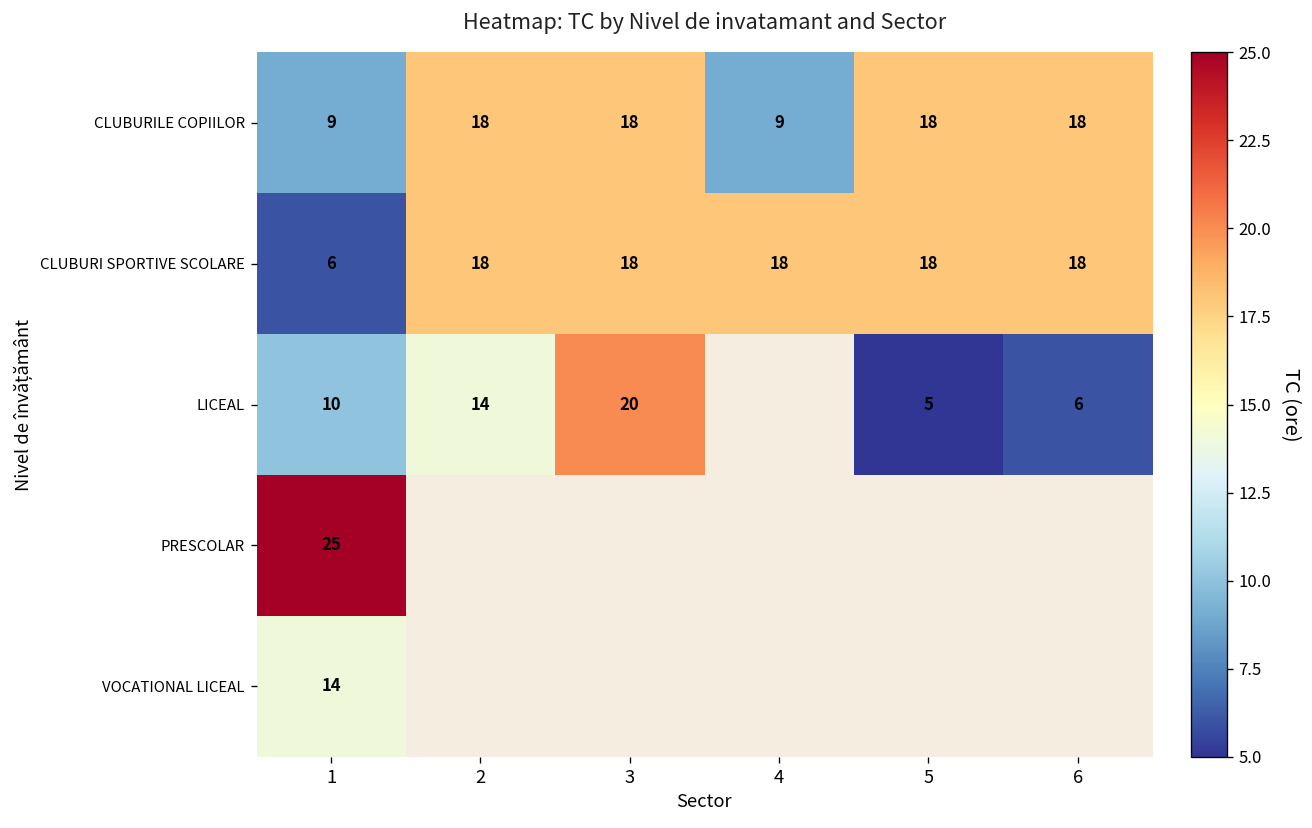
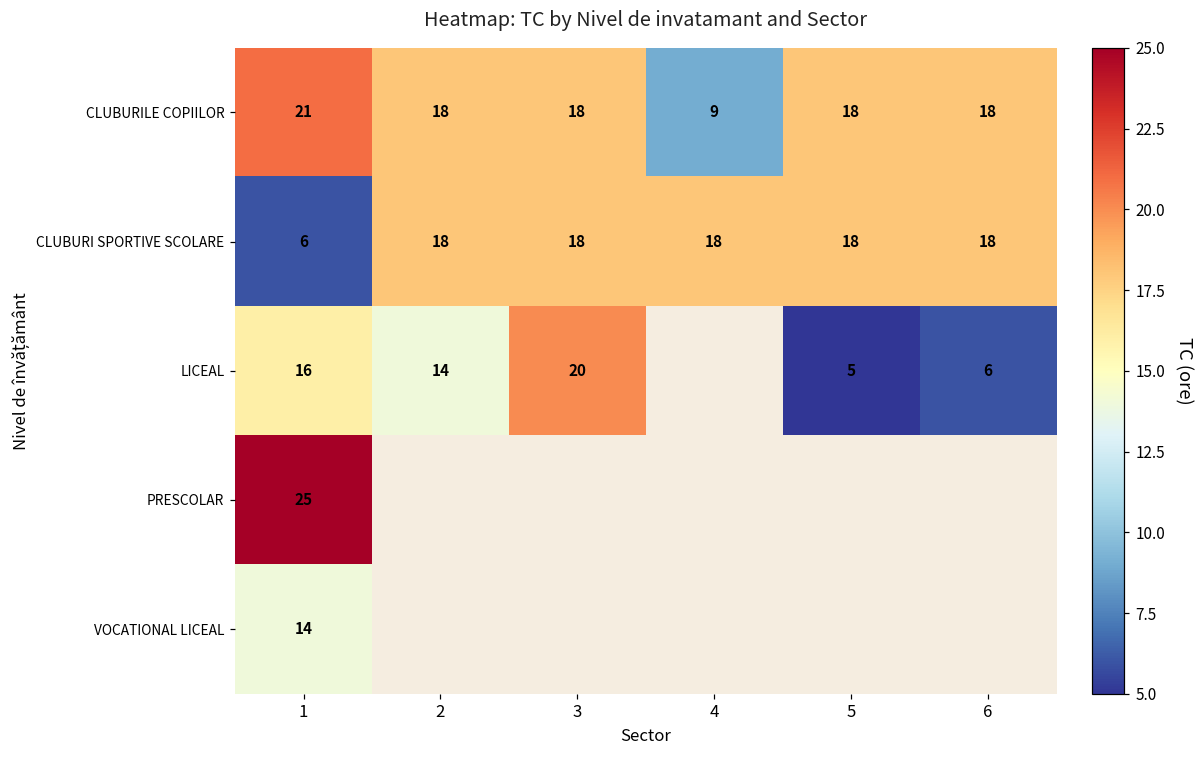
CLUBURILE COPIILOR, 1: 9 -> 21
LICEAL, 1: 10 -> 16
